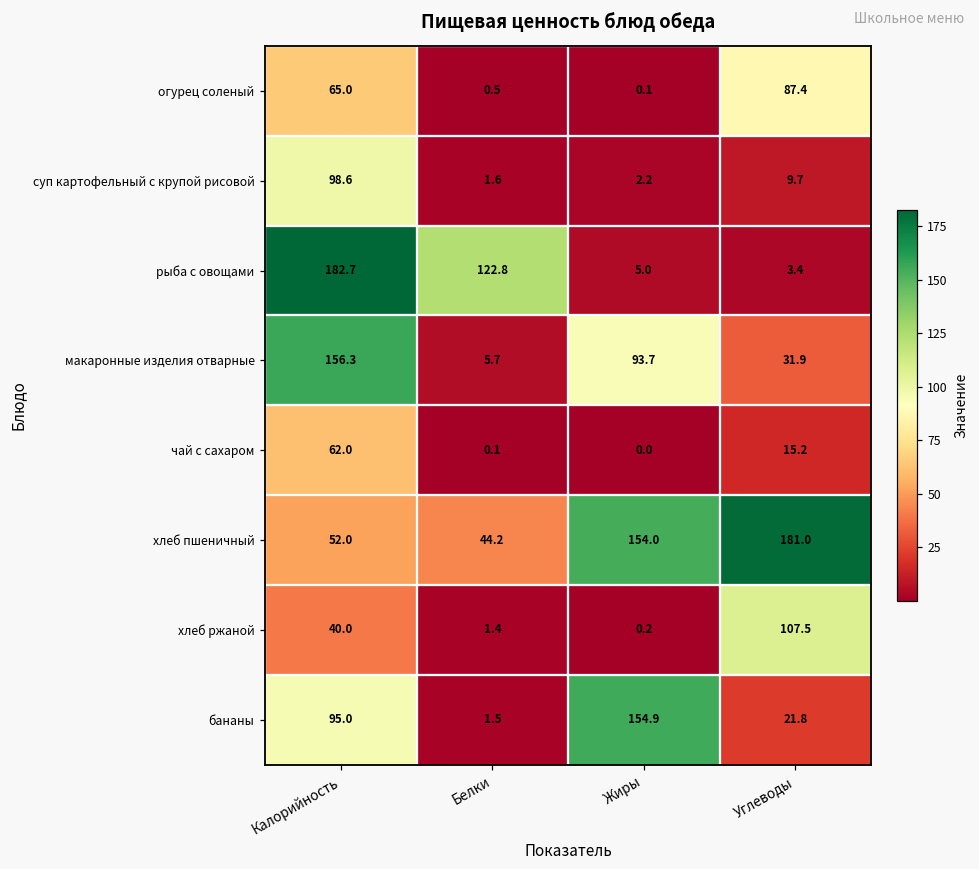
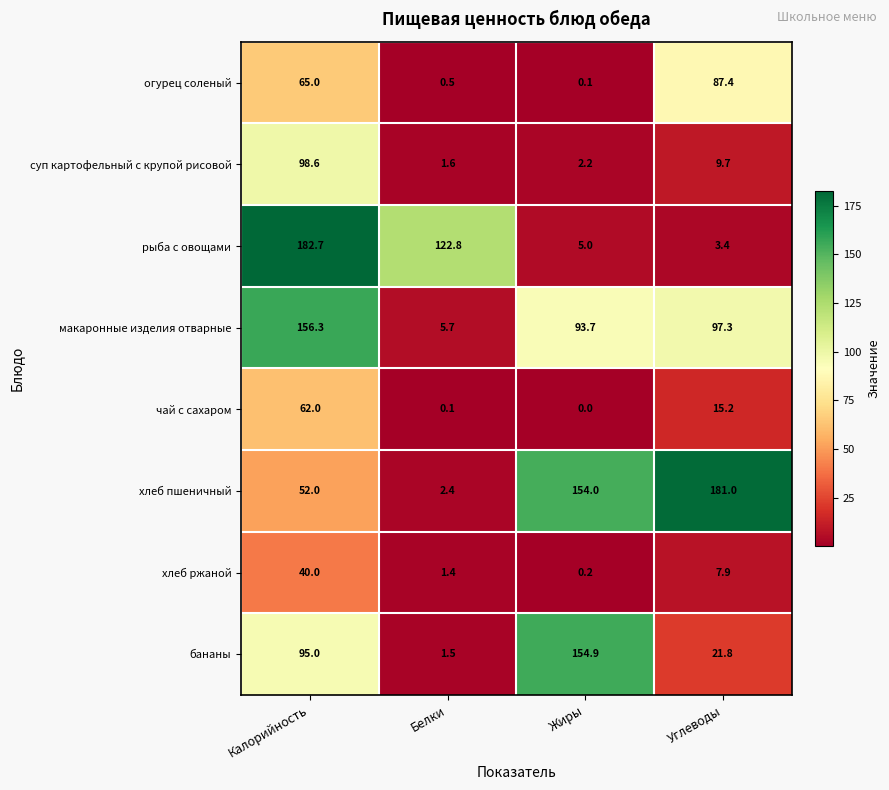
макаронные изделия отварные, Углеводы: 31.9 -> 97.3
хлеб пшеничный, Белки: 44.2 -> 2.4
хлеб ржаной, Углеводы: 107.5 -> 7.9
